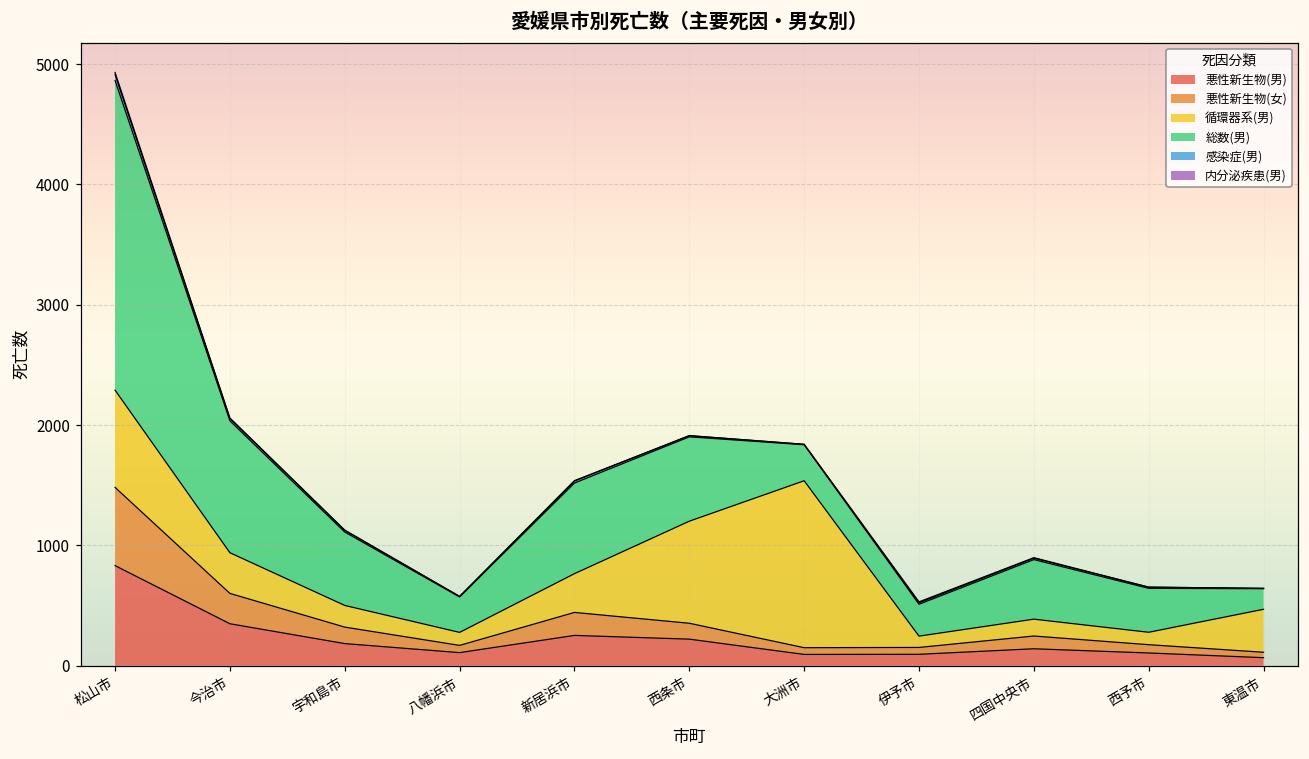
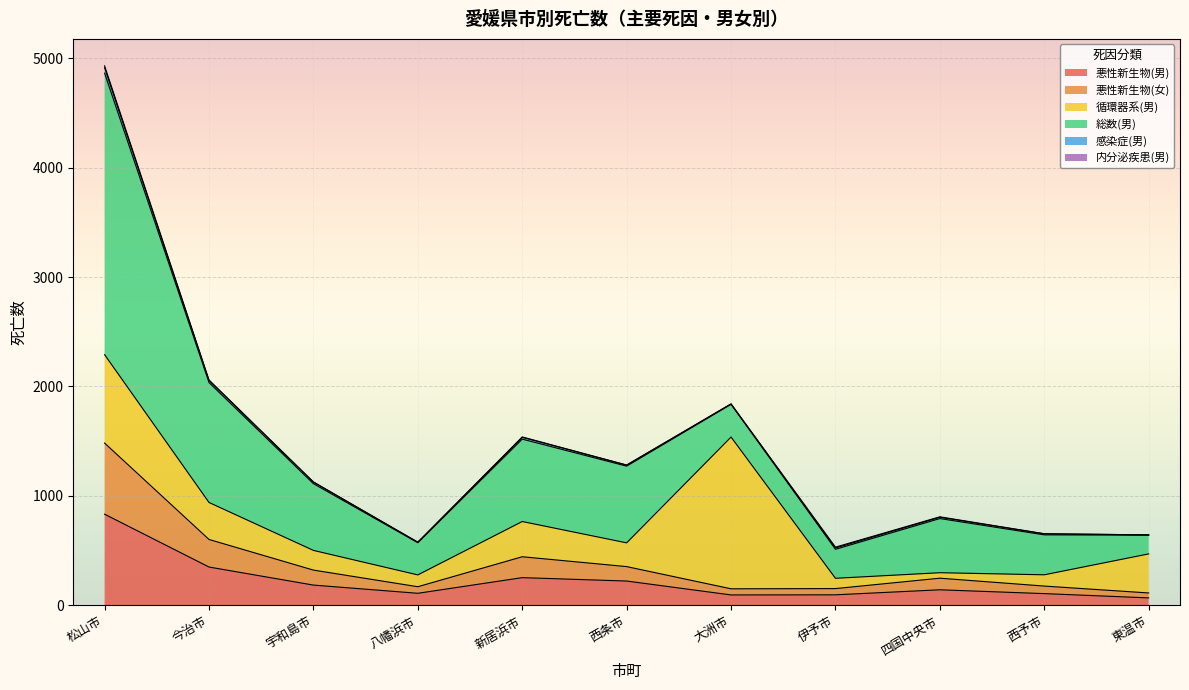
循環器系(男), 西条市: 850 -> 220
循環器系(男), 四国中央市: 140 -> 50
